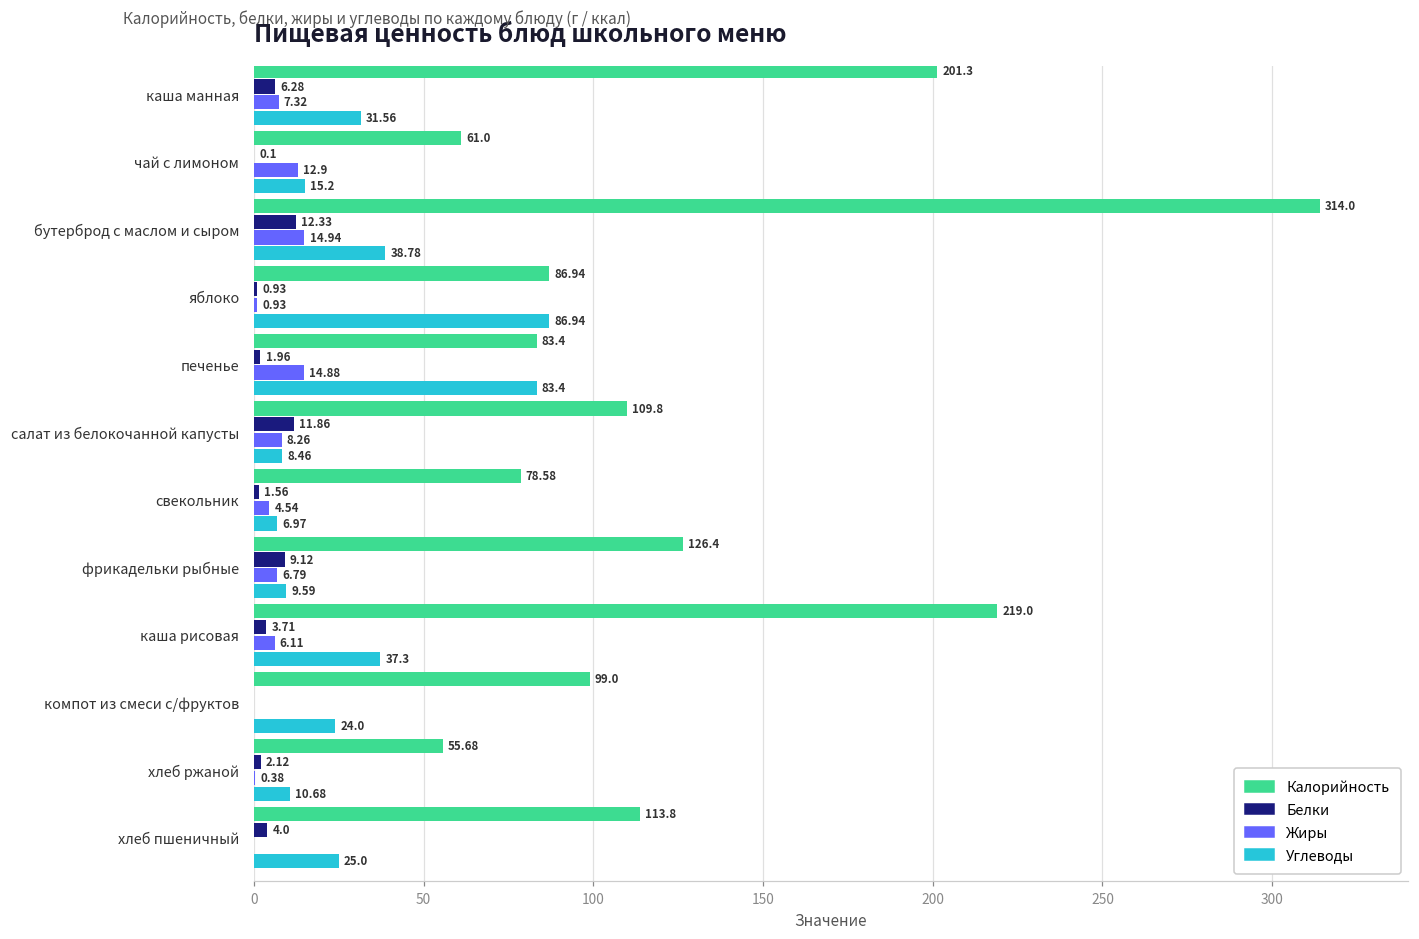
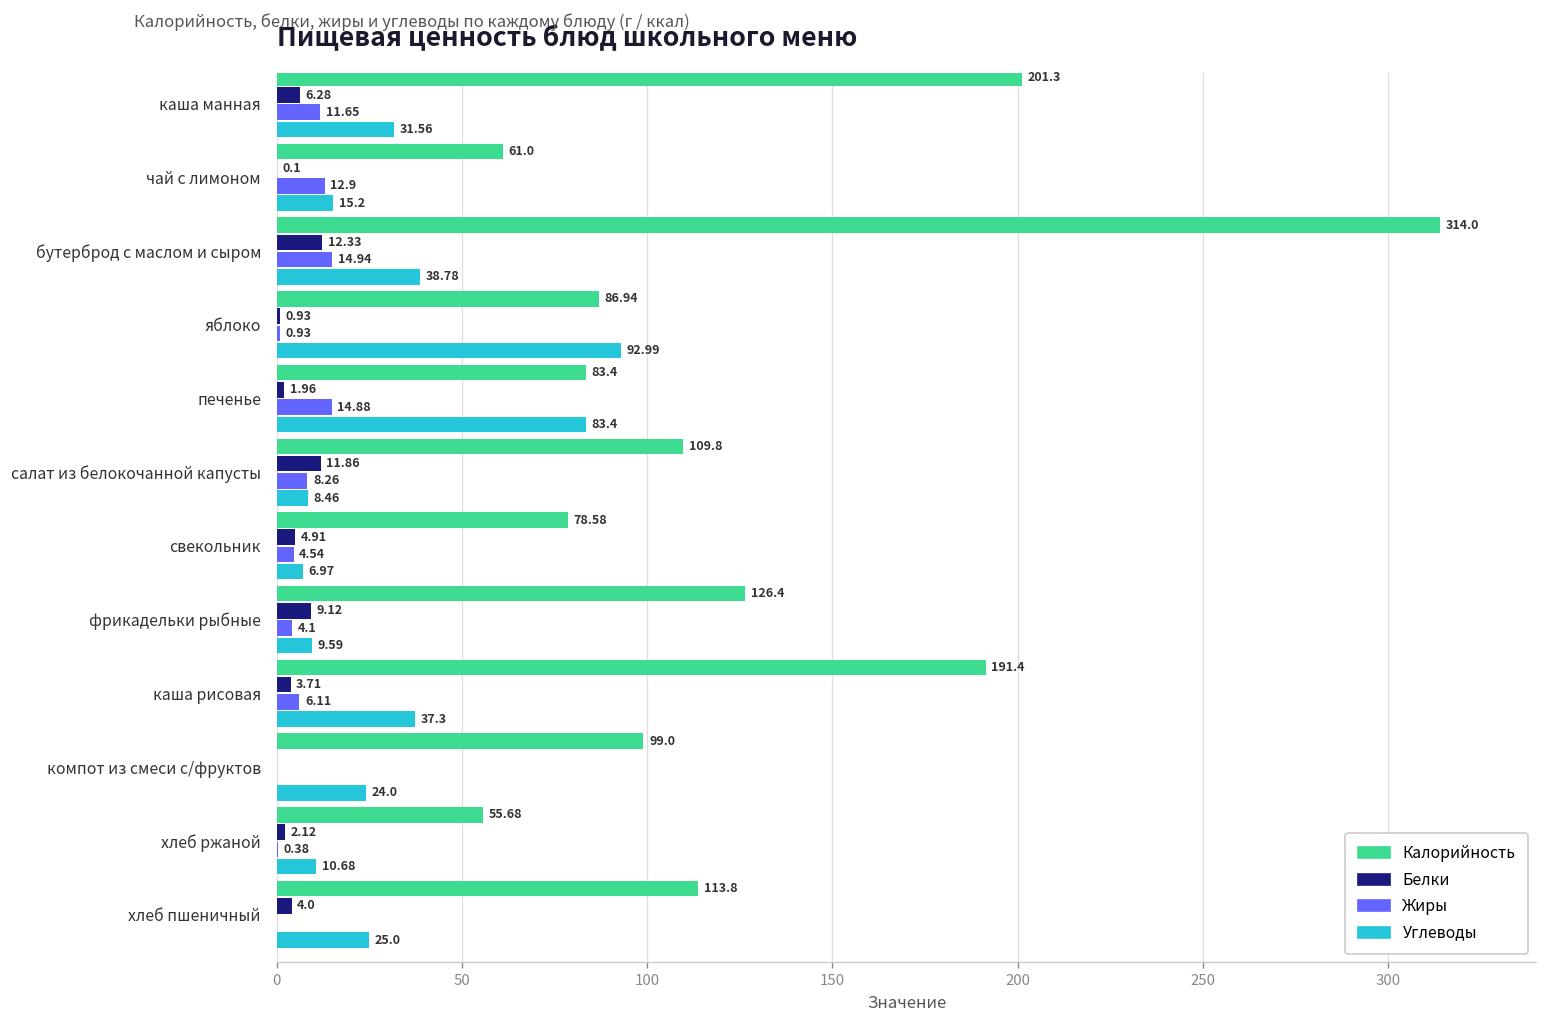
Жиры, каша манная: 7.32 -> 11.65
Углеводы, яблоко: 86.94 -> 92.99
Белки, свекольник: 1.56 -> 4.91
Жиры, фрикадельки рыбные: 6.79 -> 4.1
Калорийность, каша рисовая: 219.0 -> 191.4
